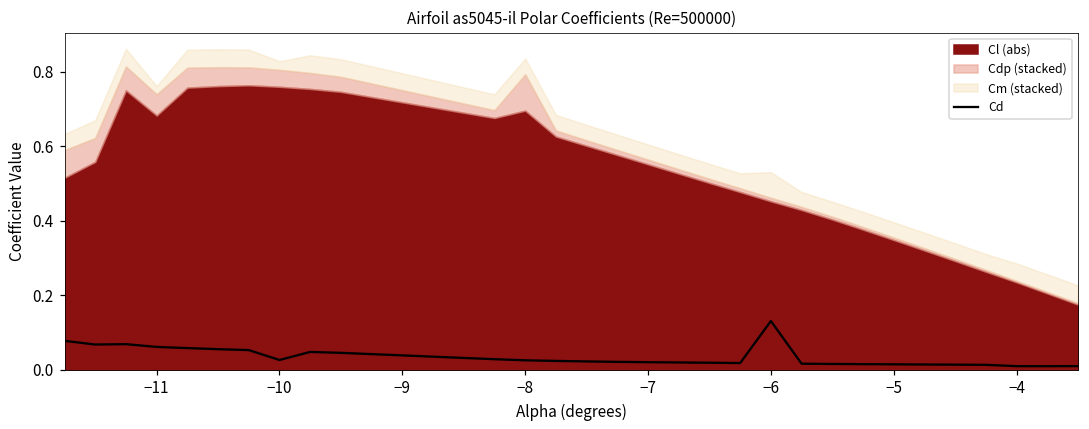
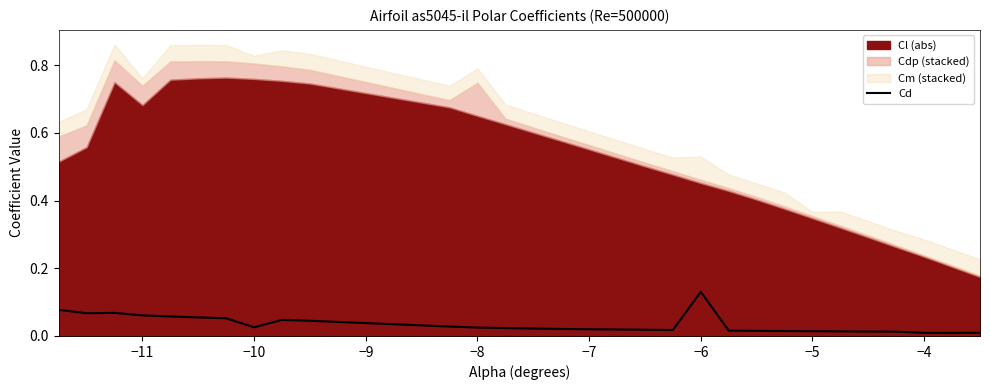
Cl (abs), −8: 0.70 -> 0.65
Cm (stacked), −5: 0.04 -> 0.01
